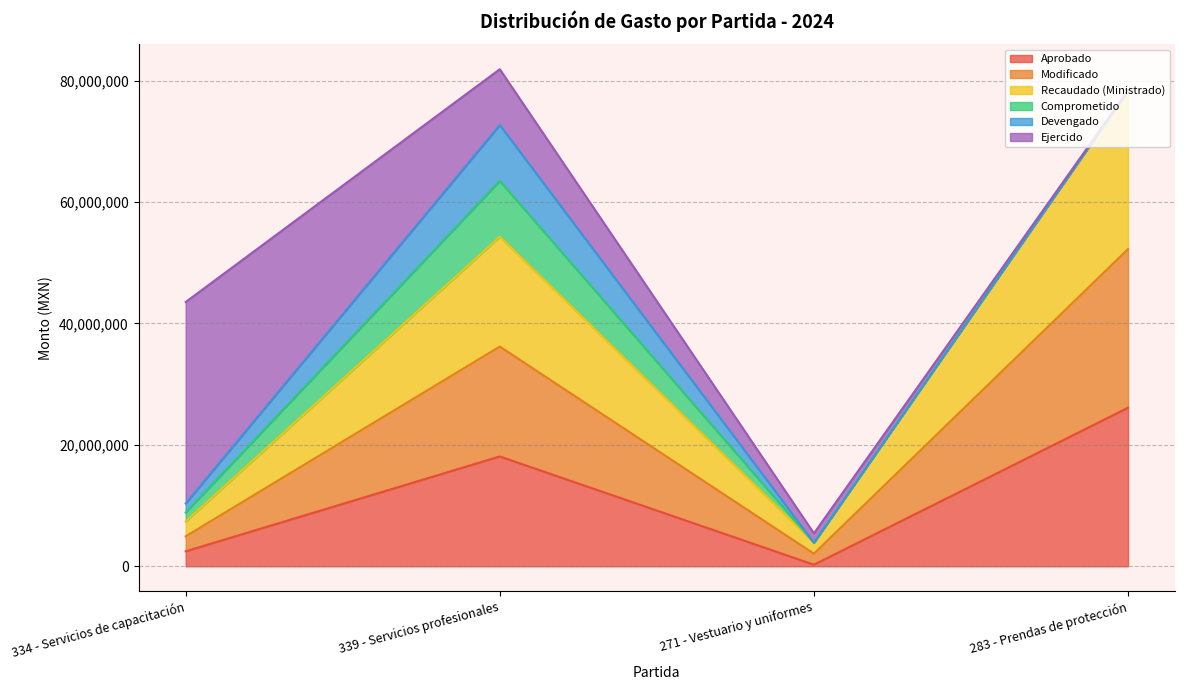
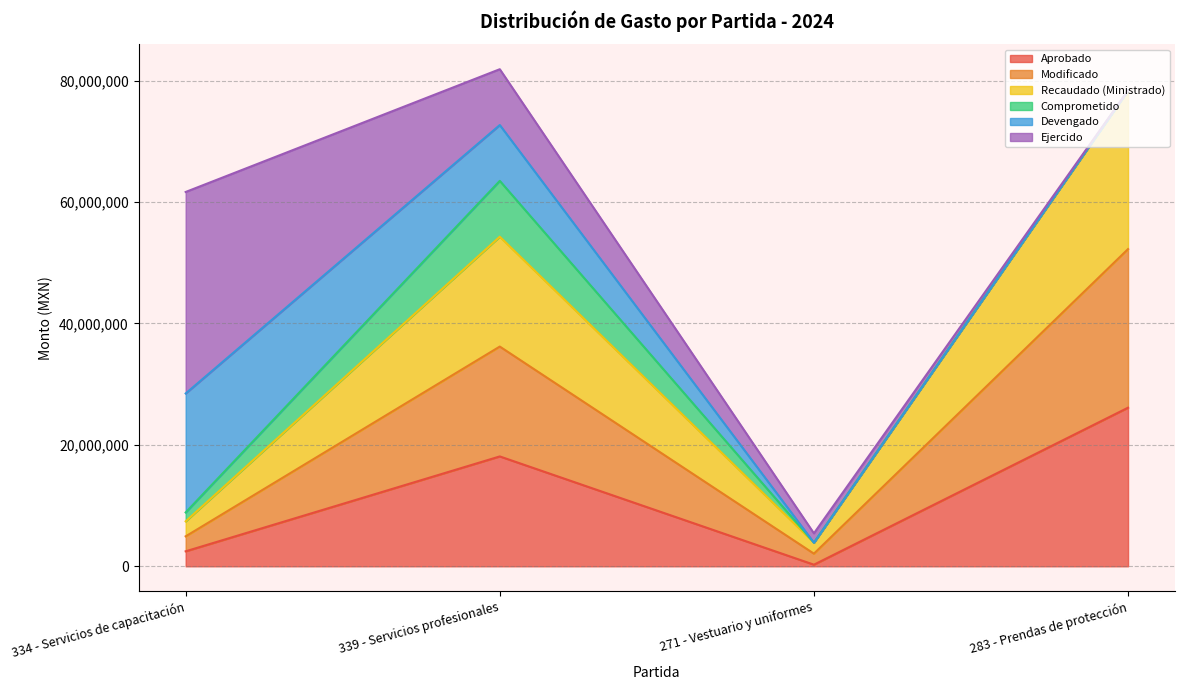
Devengado, 334 - Servicios de capacitación: 1,000,000 -> 20,000,000
